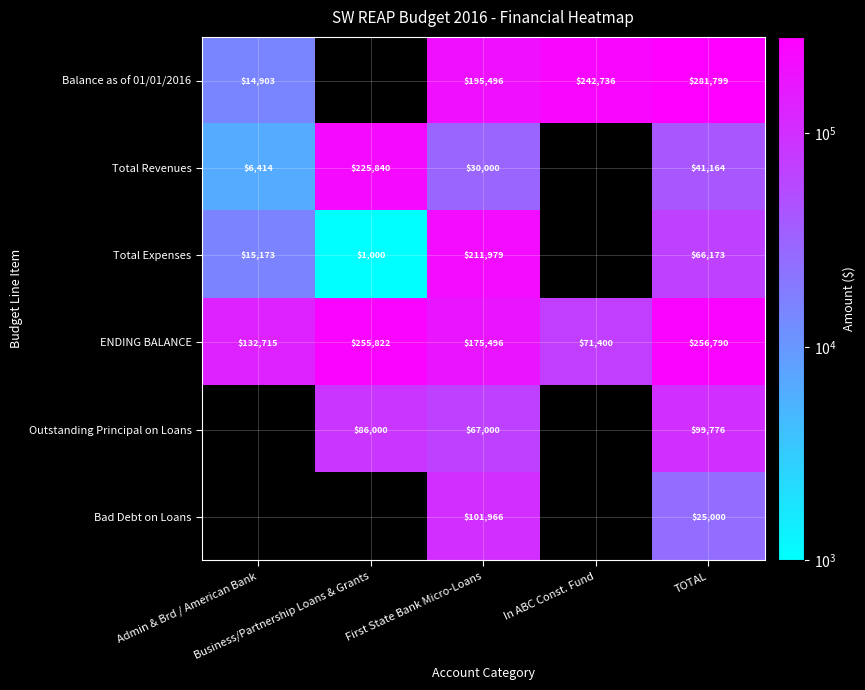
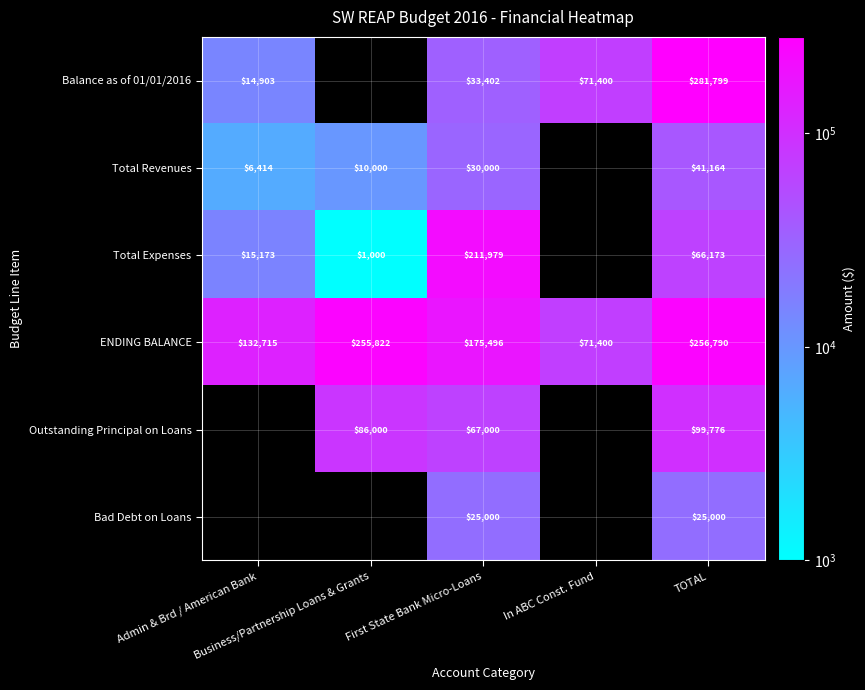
Balance as of 01/01/2016, First State Bank Micro-Loans: $195,496 -> $33,402
Balance as of 01/01/2016, In ABC Const. Fund: $242,736 -> $71,400
Total Revenues, Business/Partnership Loans & Grants: $225,840 -> $10,000
Bad Debt on Loans, First State Bank Micro-Loans: $101,966 -> $25,000
